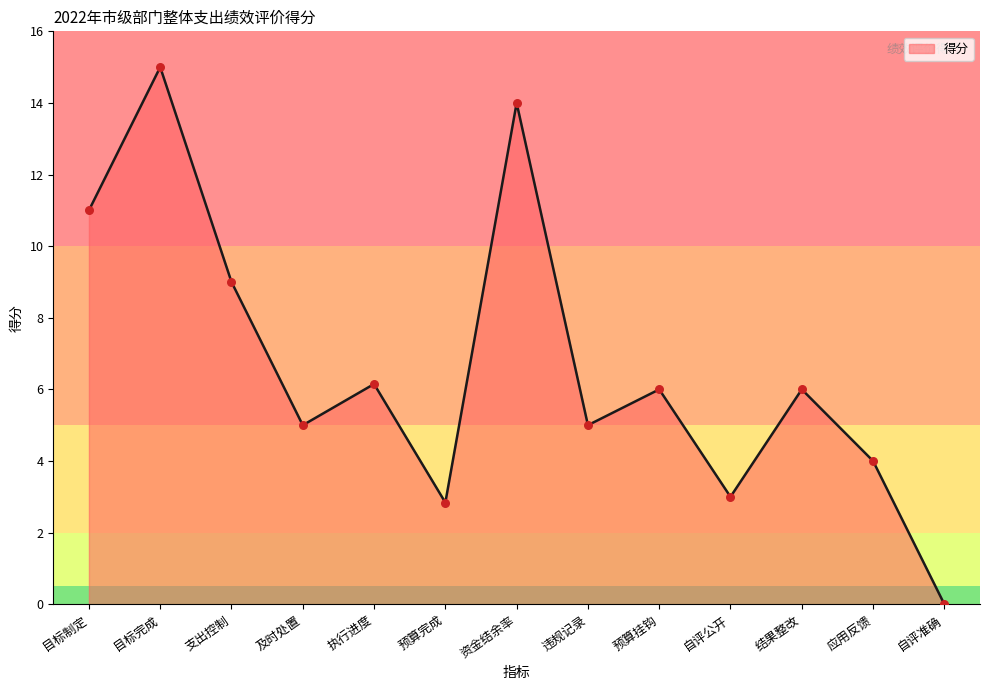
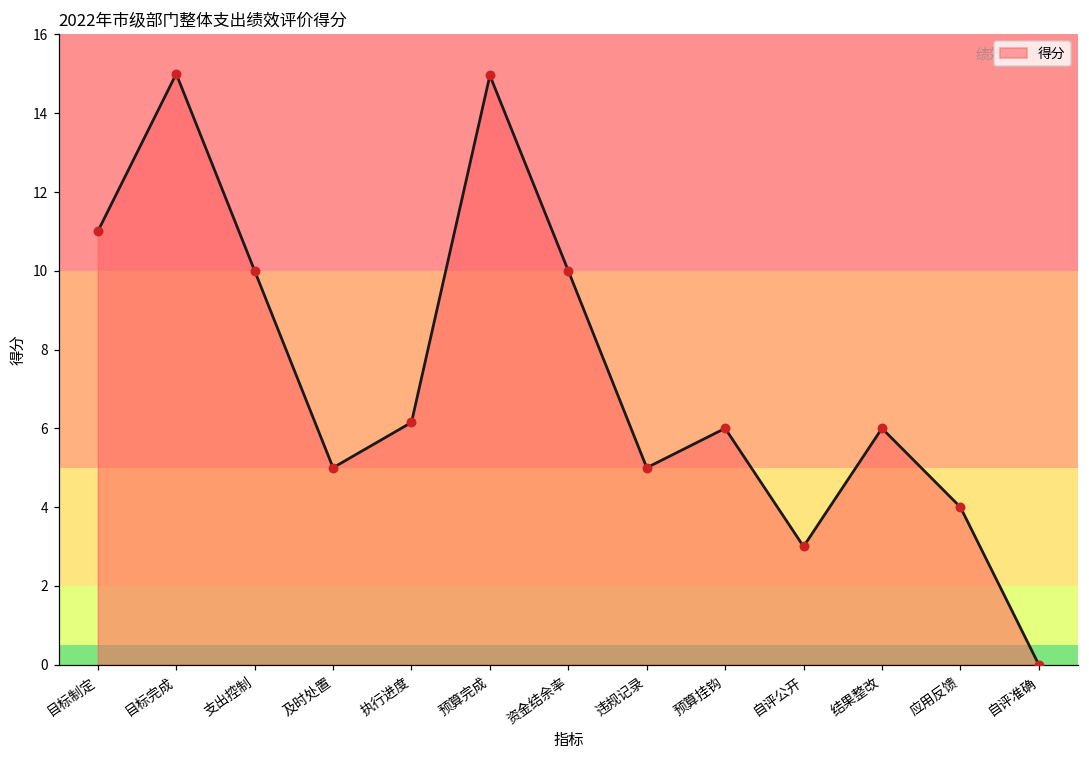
支出控制: 9 -> 10
预算完成: 2.8 -> 15.0
资金结余率: 14 -> 10
